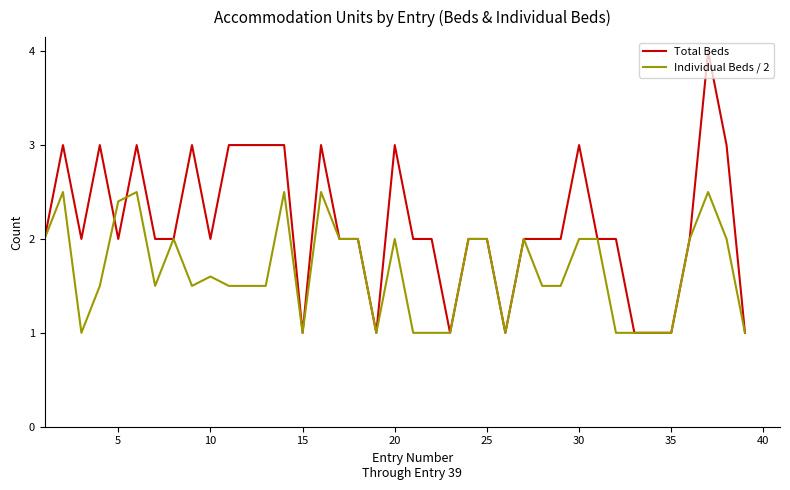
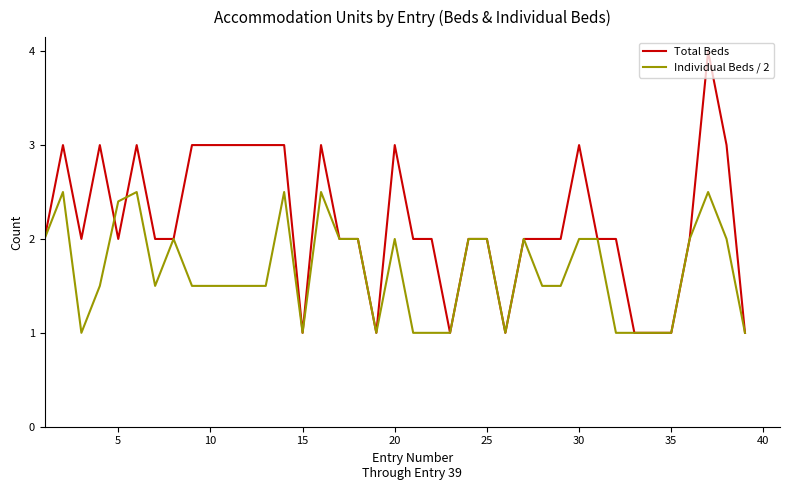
Total Beds, 10: 2 -> 3
Individual Beds / 2, 10: 1.6 -> 1.5
